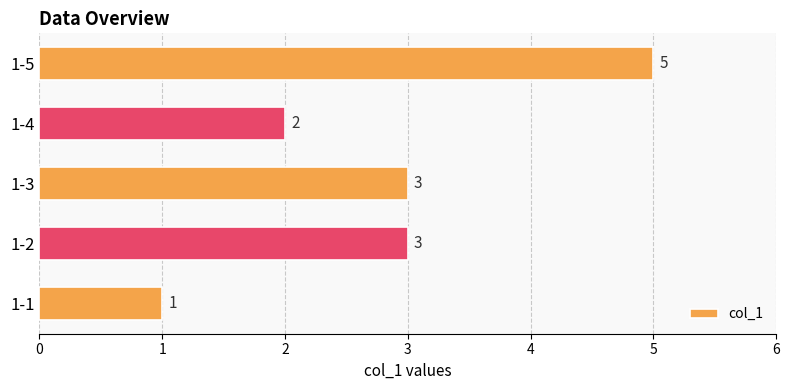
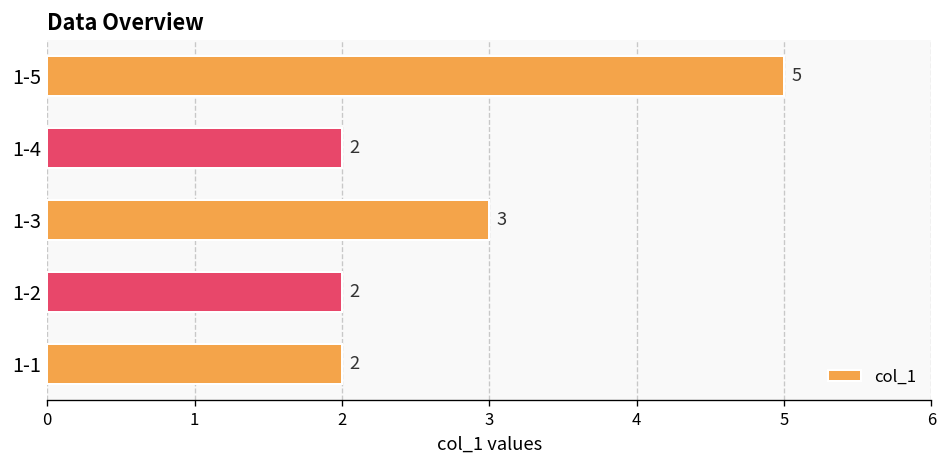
1-2: 3 -> 2
1-1: 1 -> 2
